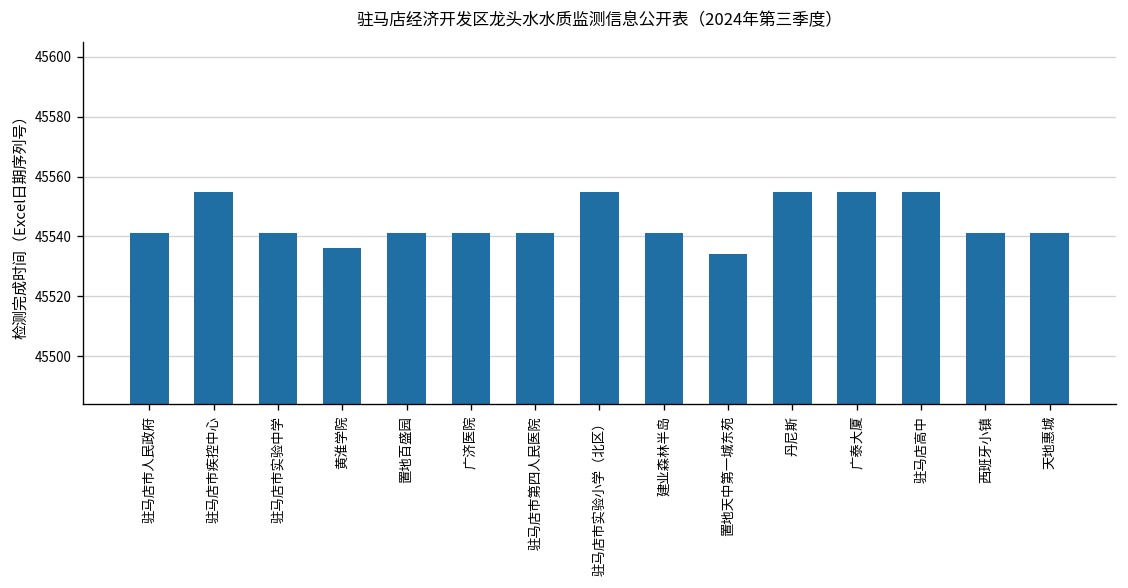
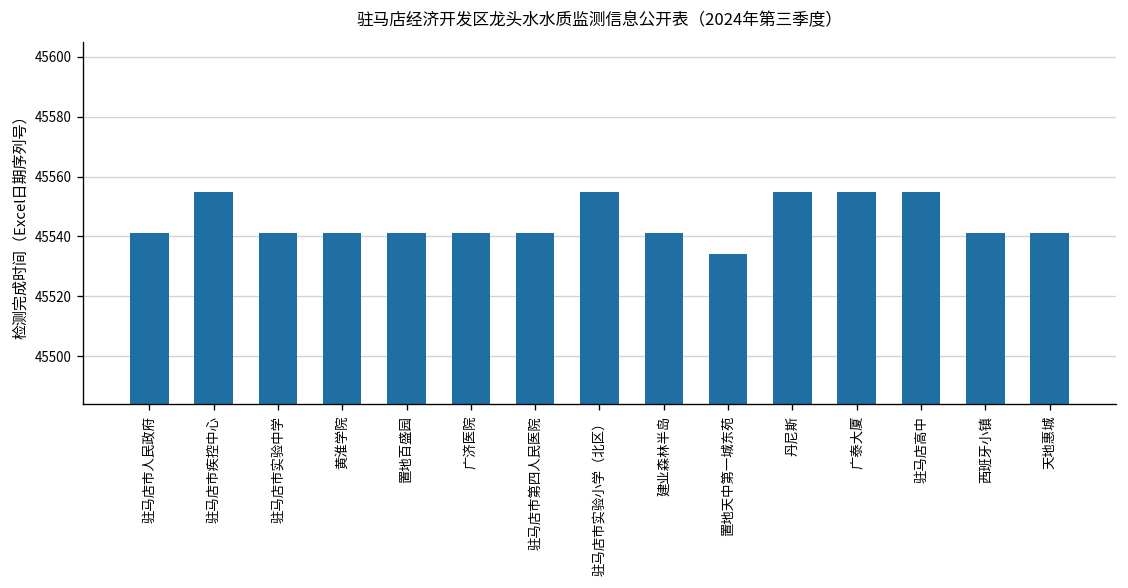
黄淮学院: 45536 -> 45541
